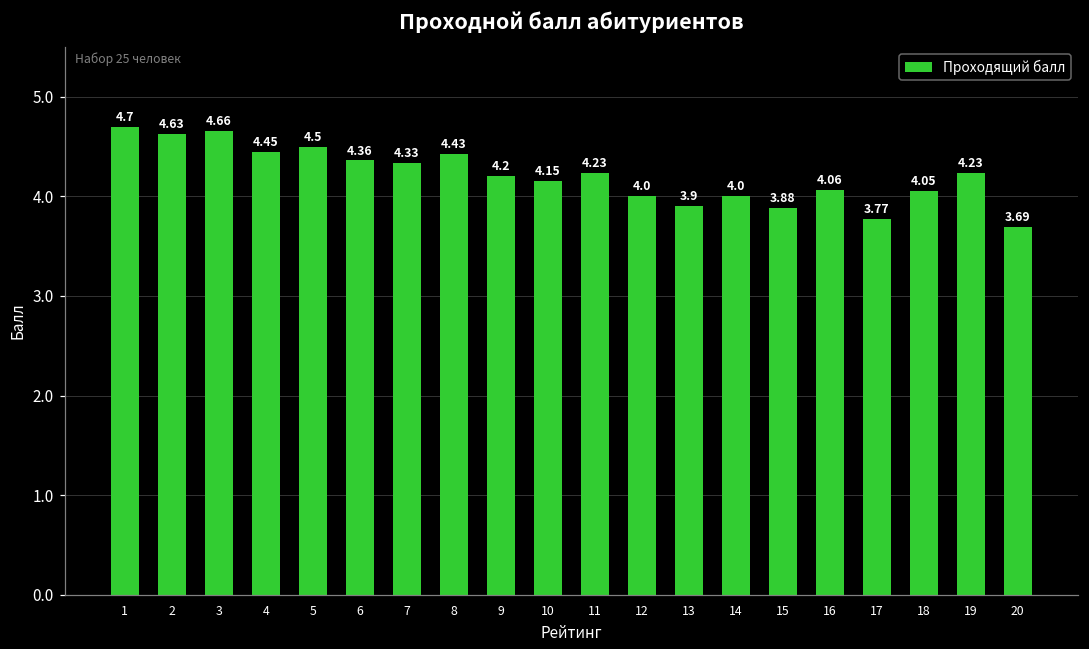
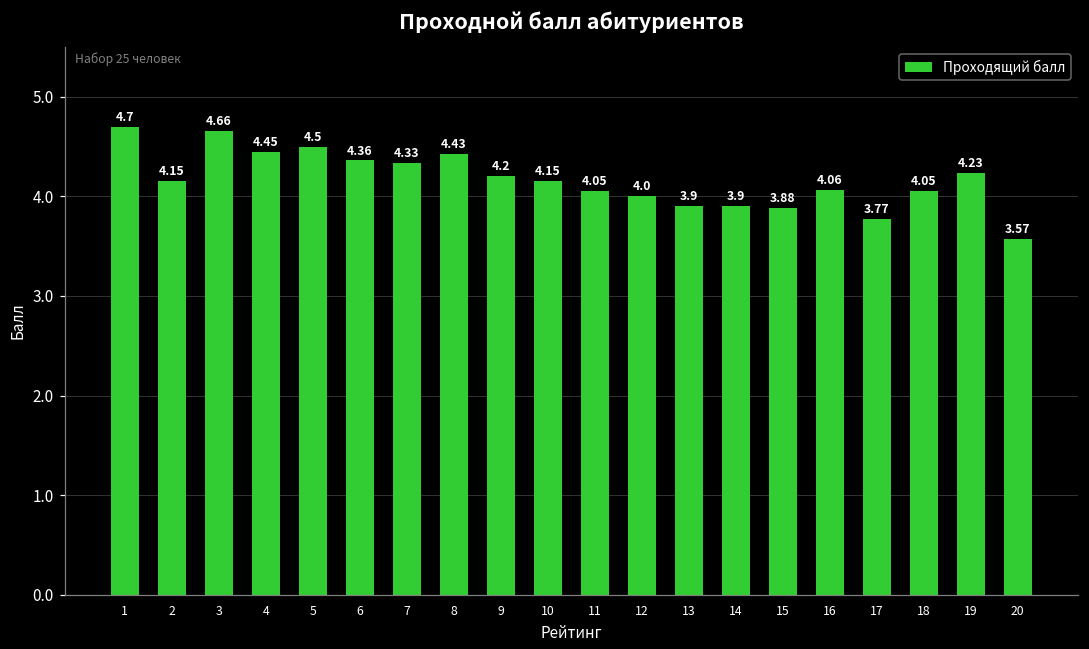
2: 4.63 -> 4.15
11: 4.23 -> 4.05
14: 4.0 -> 3.9
20: 3.69 -> 3.57
